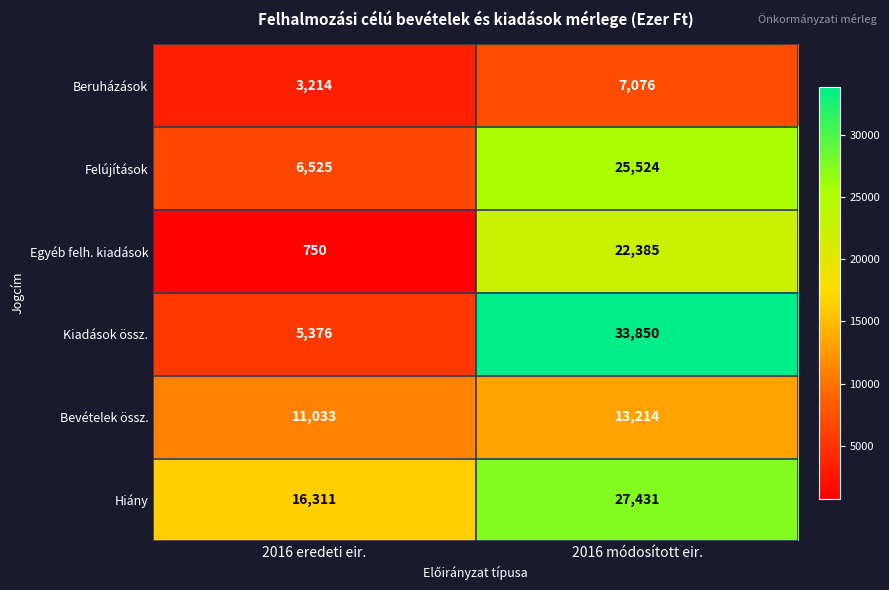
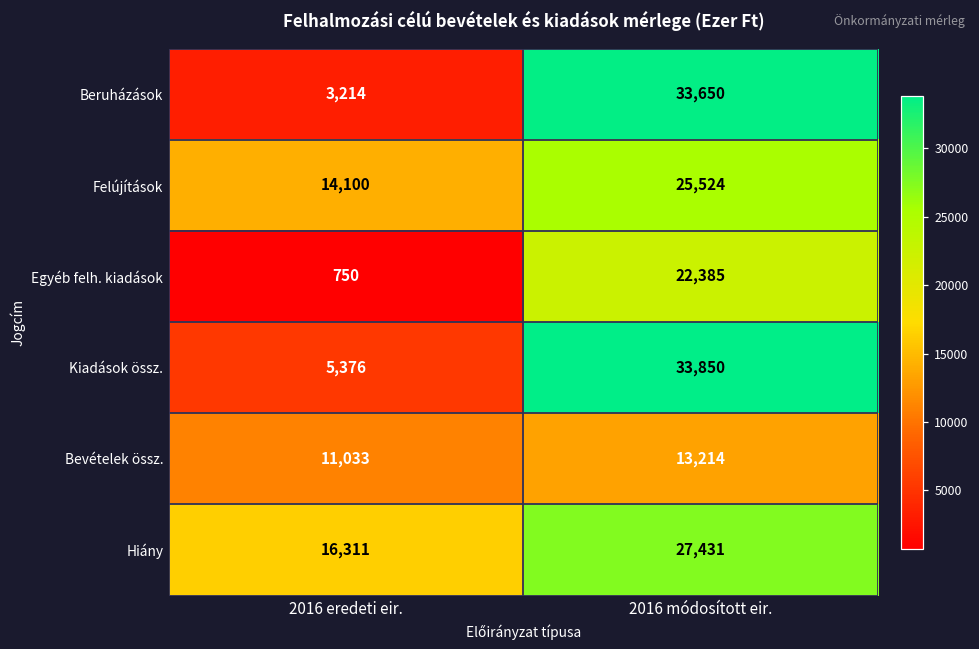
Beruházások, 2016 módosított eir.: 7,076 -> 33,650
Felújítások, 2016 eredeti eir.: 6,525 -> 14,100
